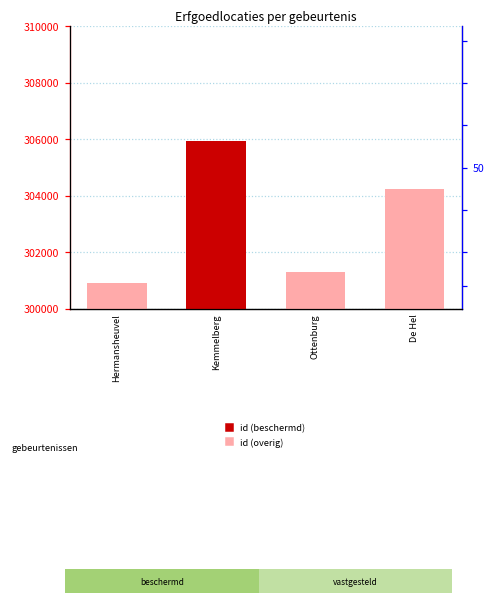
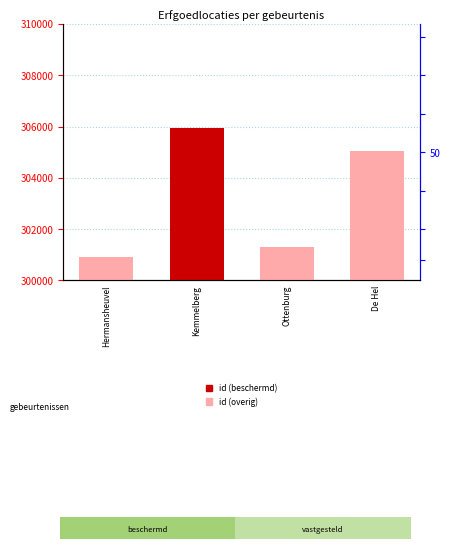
De Hel: 304200 -> 305100
